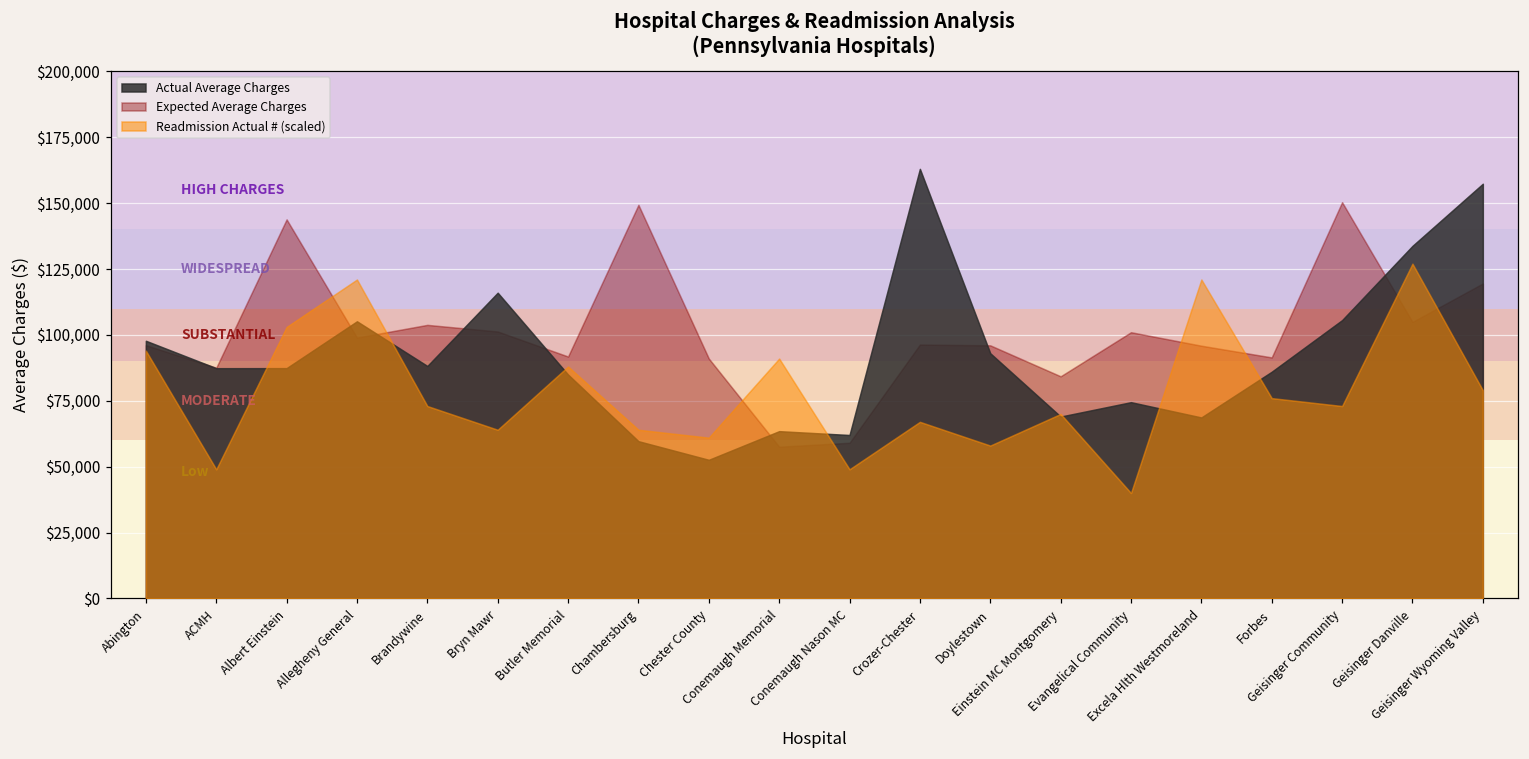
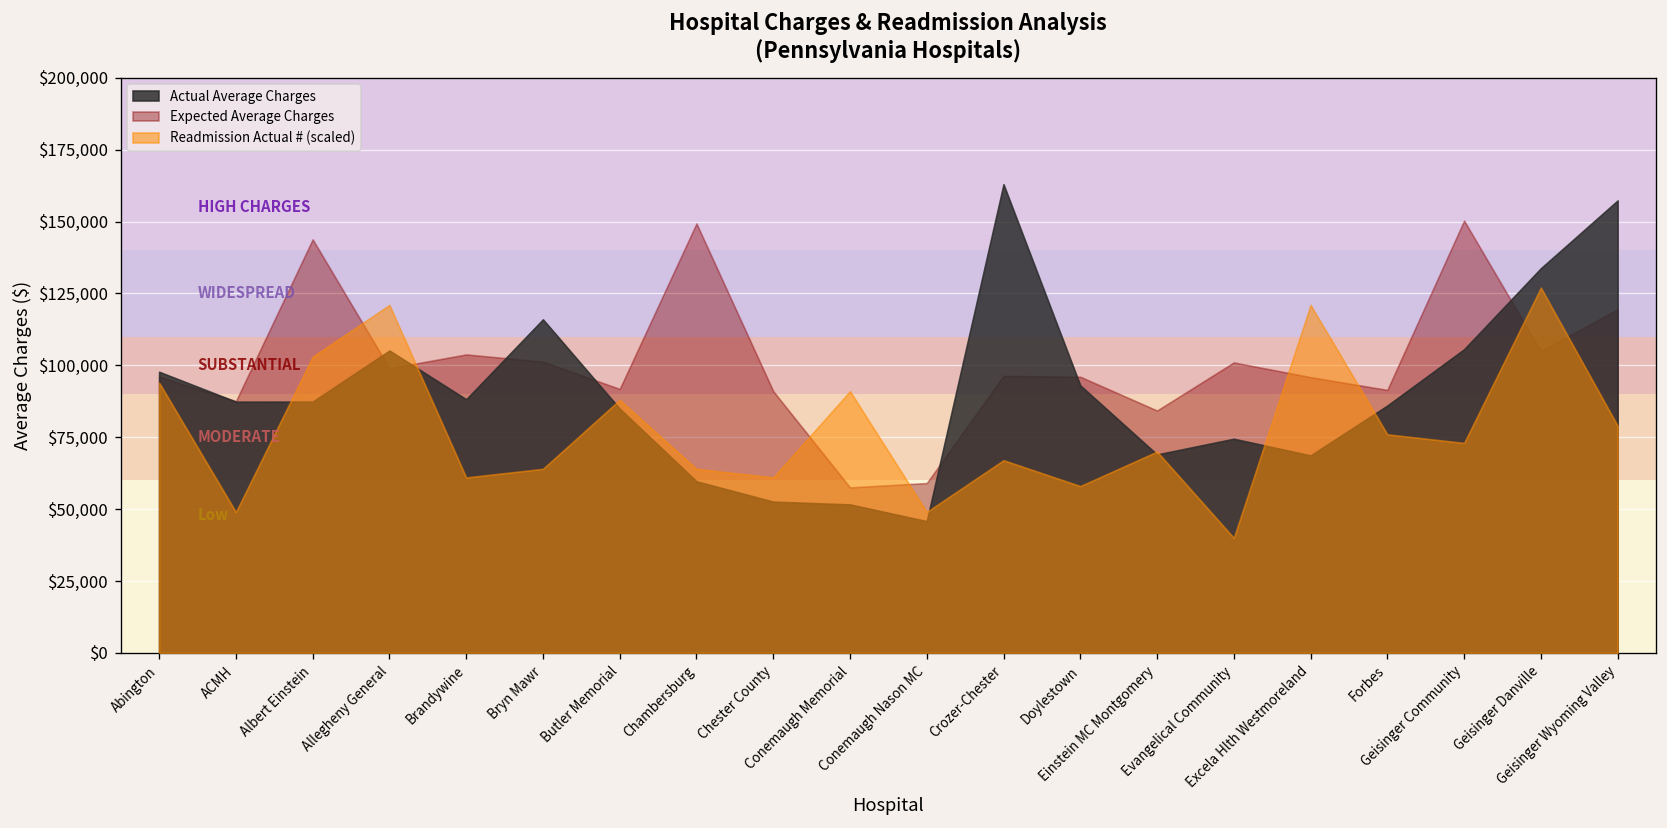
Readmission Actual # (scaled), Brandywine: $73,000 -> $61,000
Actual Average Charges, Conemaugh Memorial: $63,000 -> $52,000
Actual Average Charges, Conemaugh Nason MC: $62,000 -> $46,000
